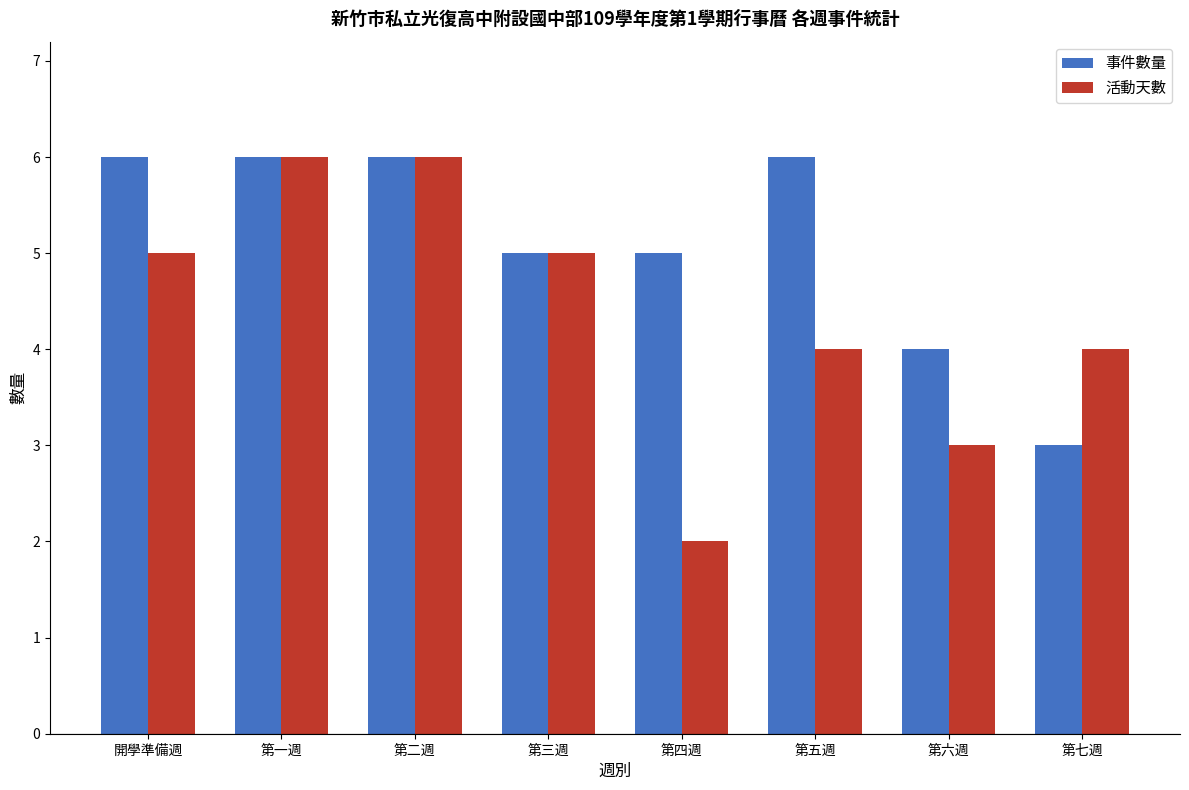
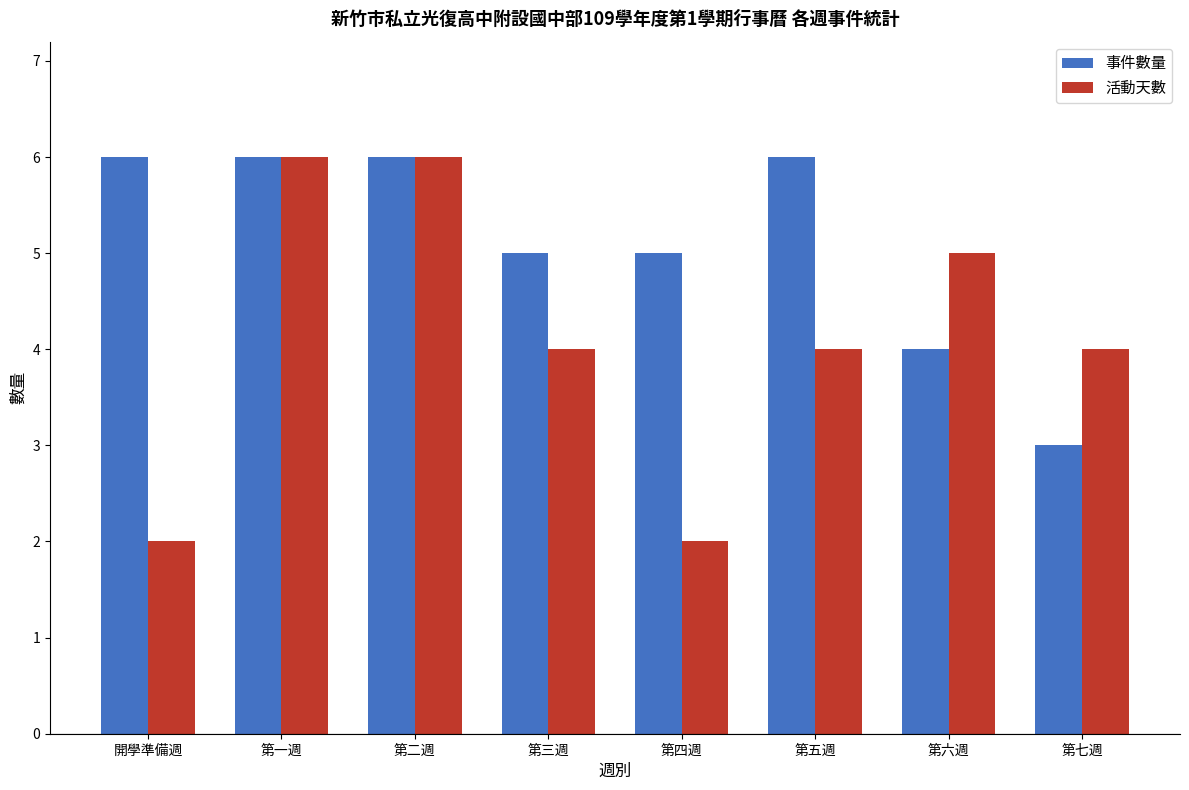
活動天數, 開學準備週: 5 -> 2
活動天數, 第三週: 5 -> 4
活動天數, 第六週: 3 -> 5
